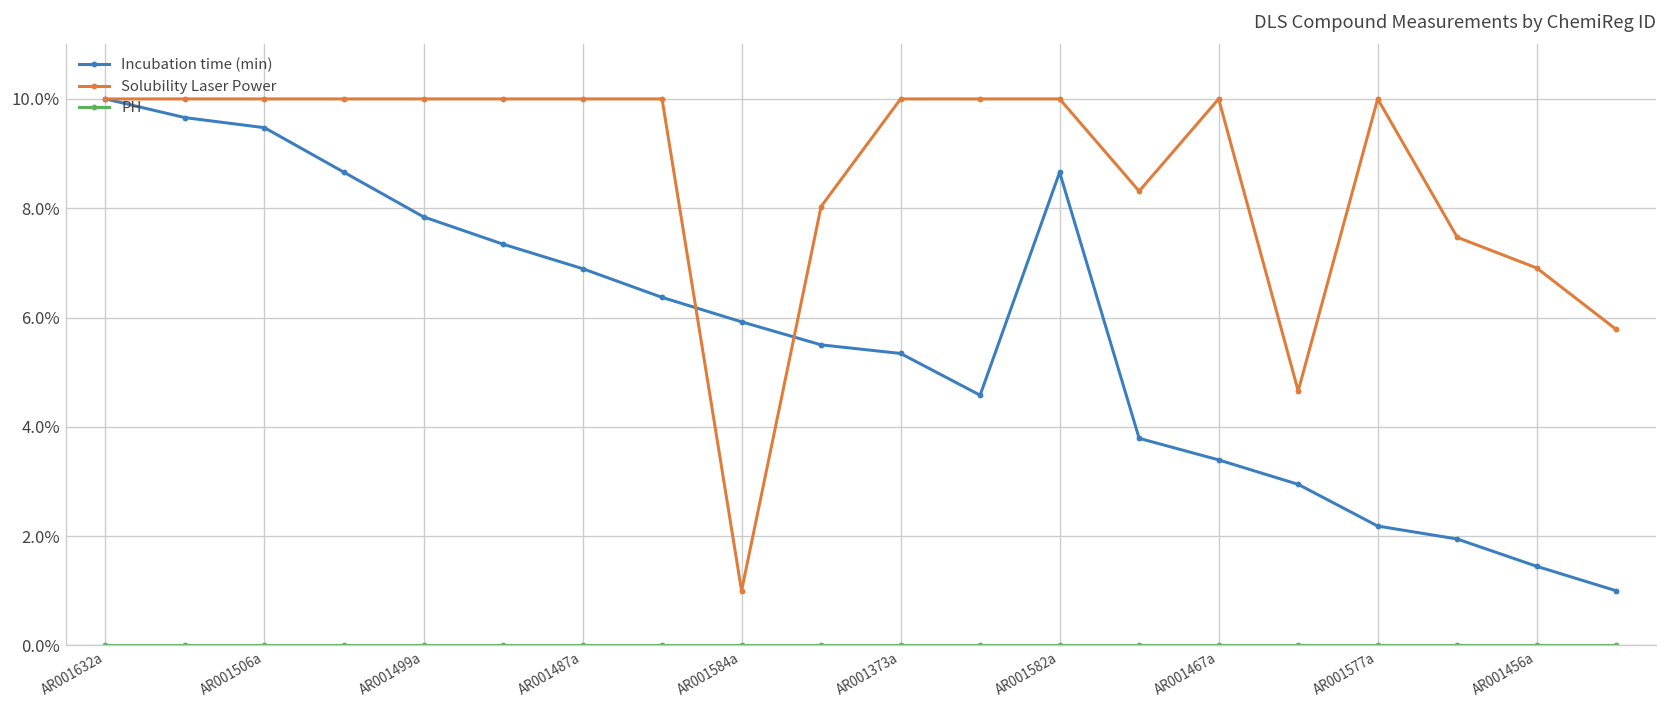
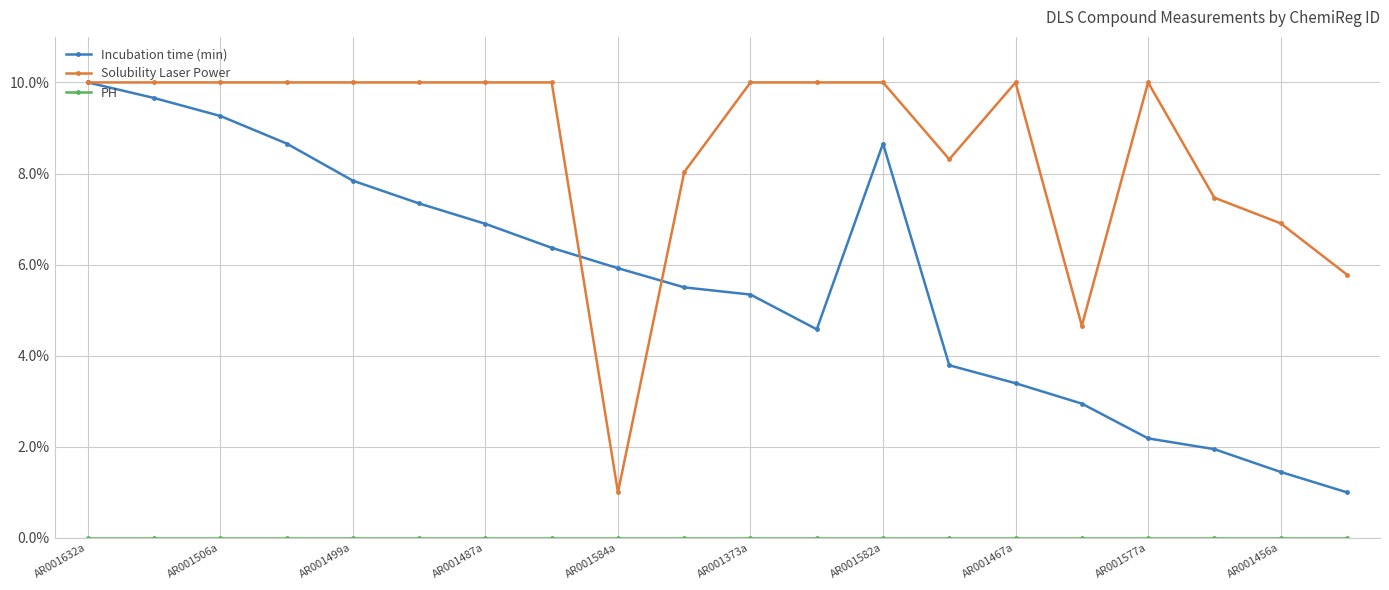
Incubation time (min), AR001506a: 9.5% -> 9.3%
